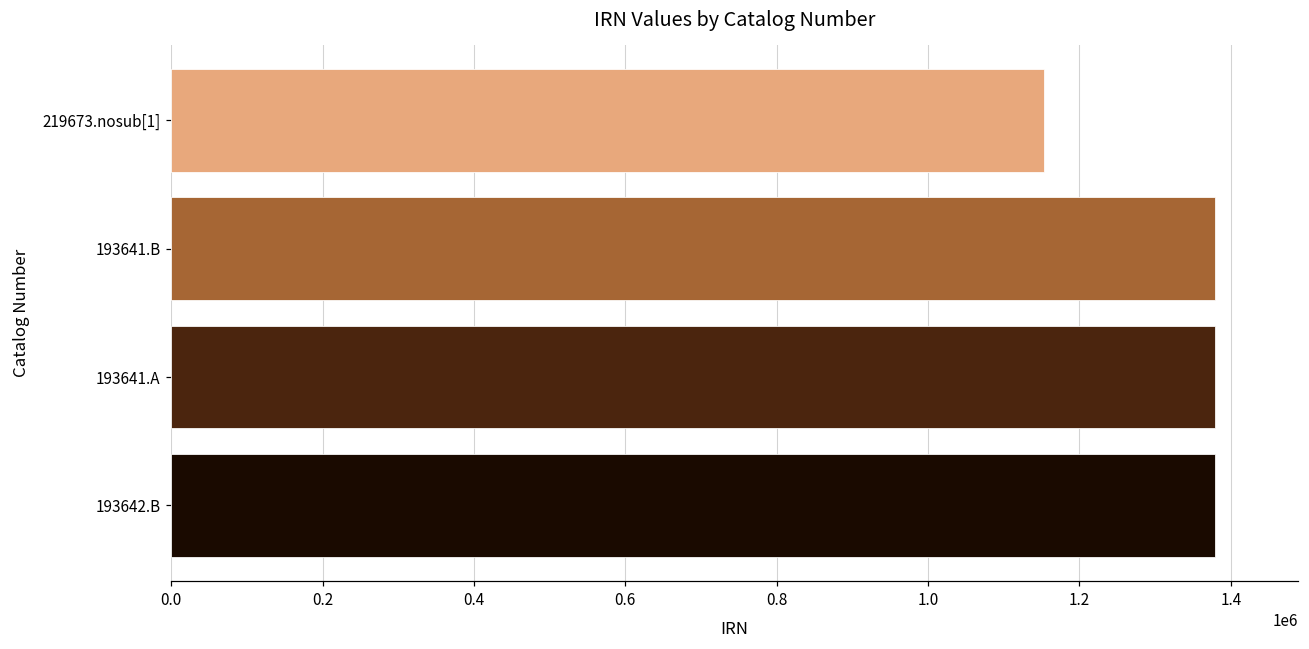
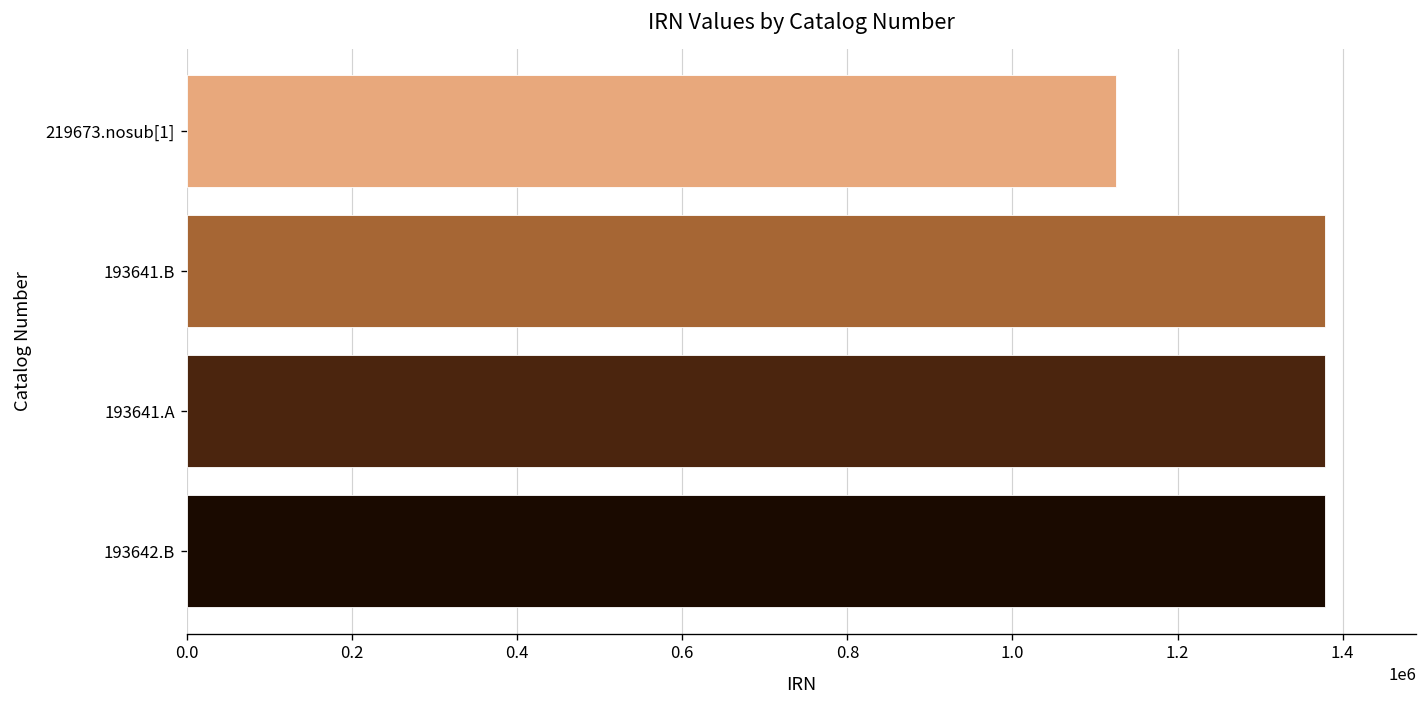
219673.nosub[1]: 1150000 -> 1130000
